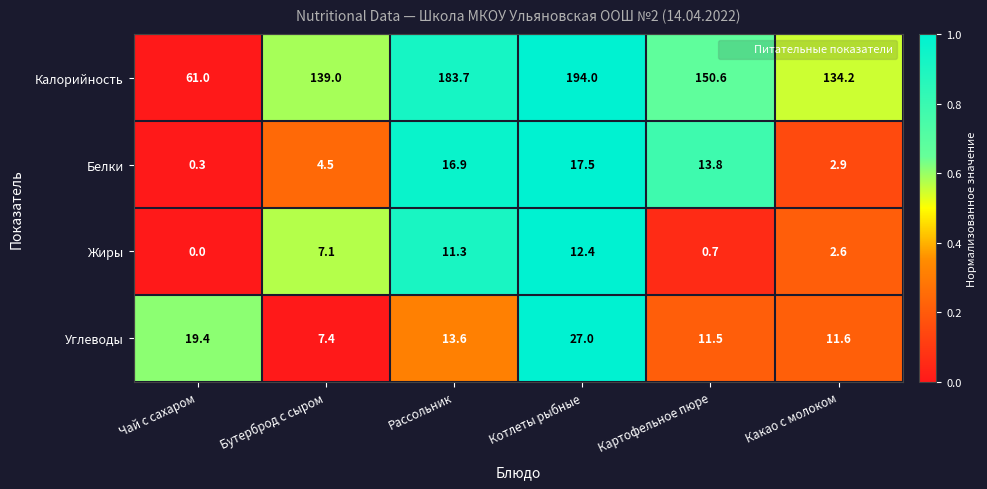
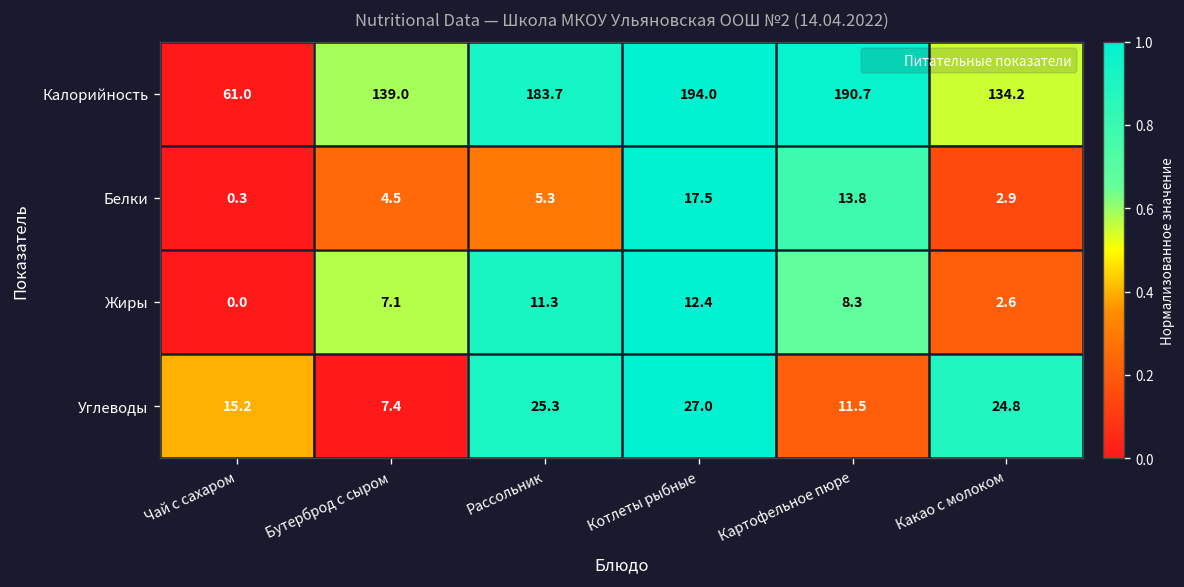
Калорийность, Картофельное пюре: 150.6 -> 190.7
Белки, Рассольник: 16.9 -> 5.3
Жиры, Картофельное пюре: 0.7 -> 8.3
Углеводы, Чай с сахаром: 19.4 -> 15.2
Углеводы, Рассольник: 13.6 -> 25.3
Углеводы, Какао с молоком: 11.6 -> 24.8
